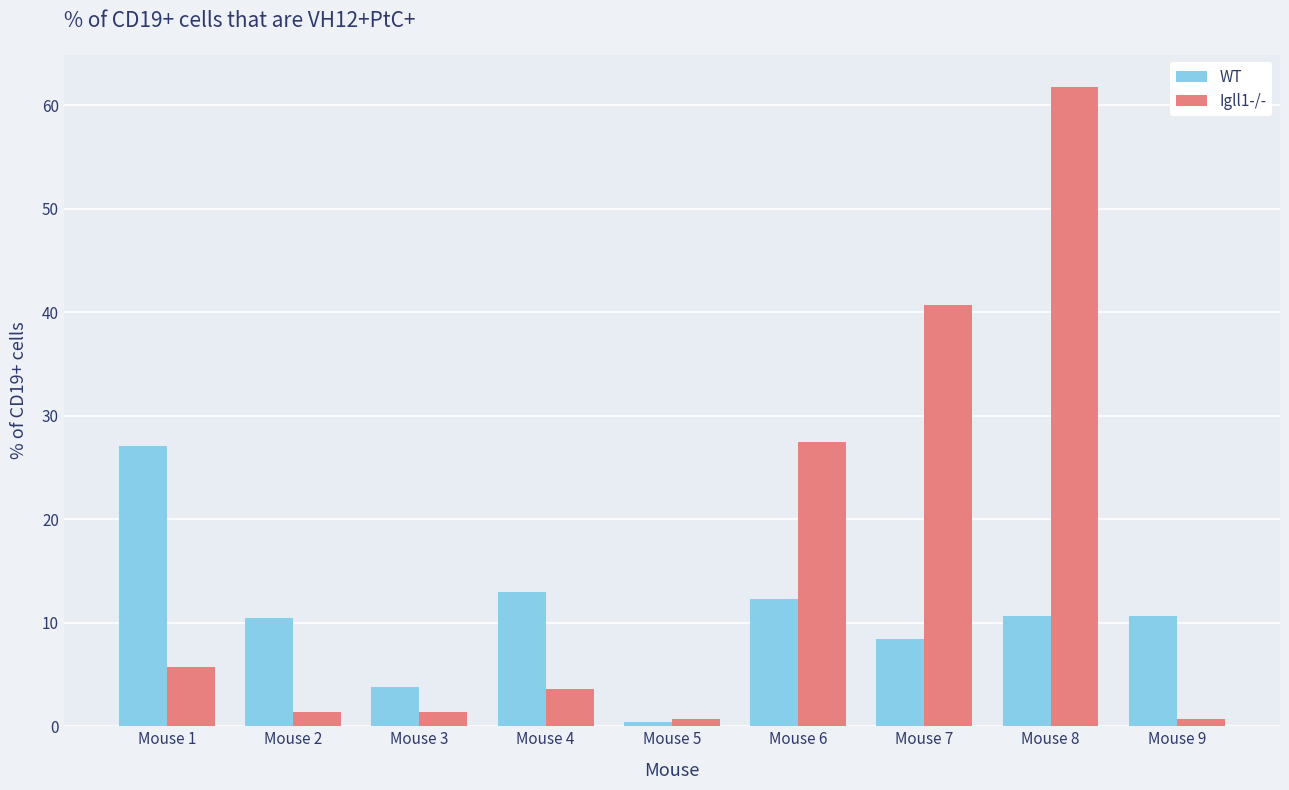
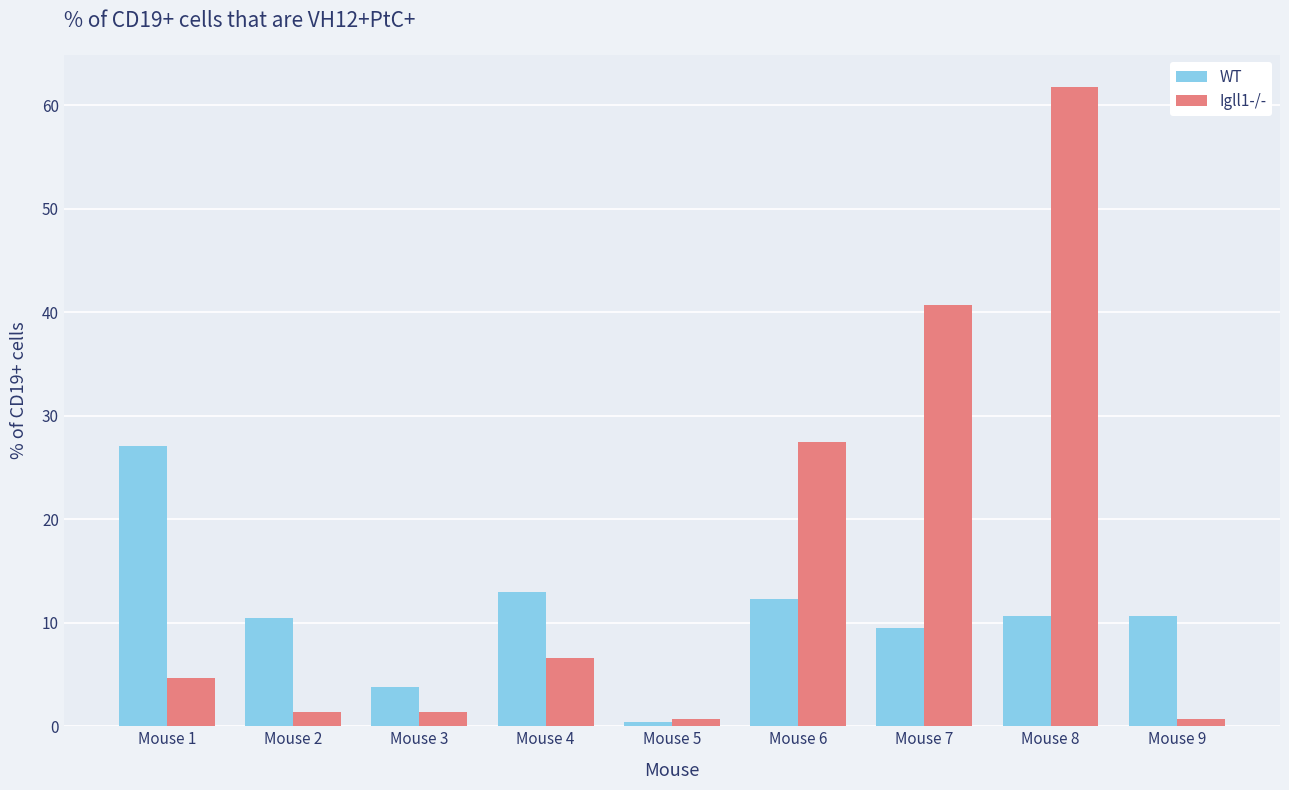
Igll1-/-, Mouse 1: 5.7 -> 4.7
Igll1-/-, Mouse 4: 3.6 -> 6.6
WT, Mouse 7: 8.4 -> 9.5
